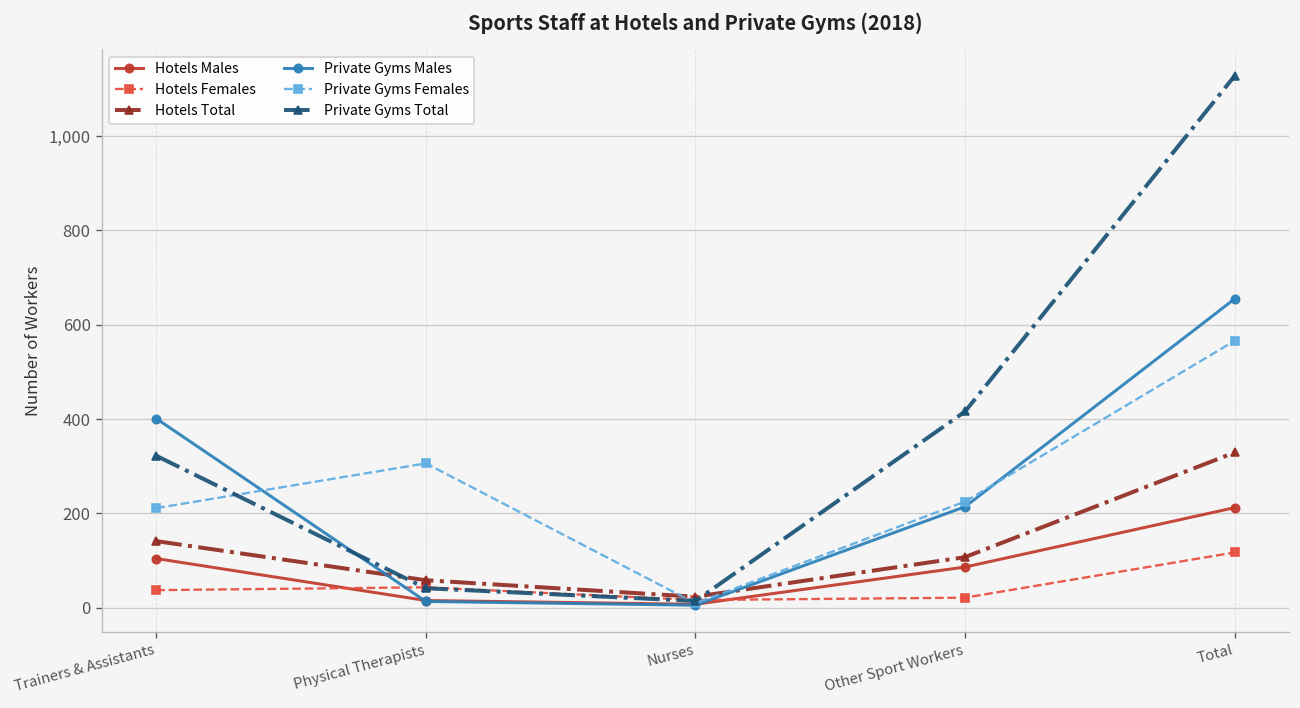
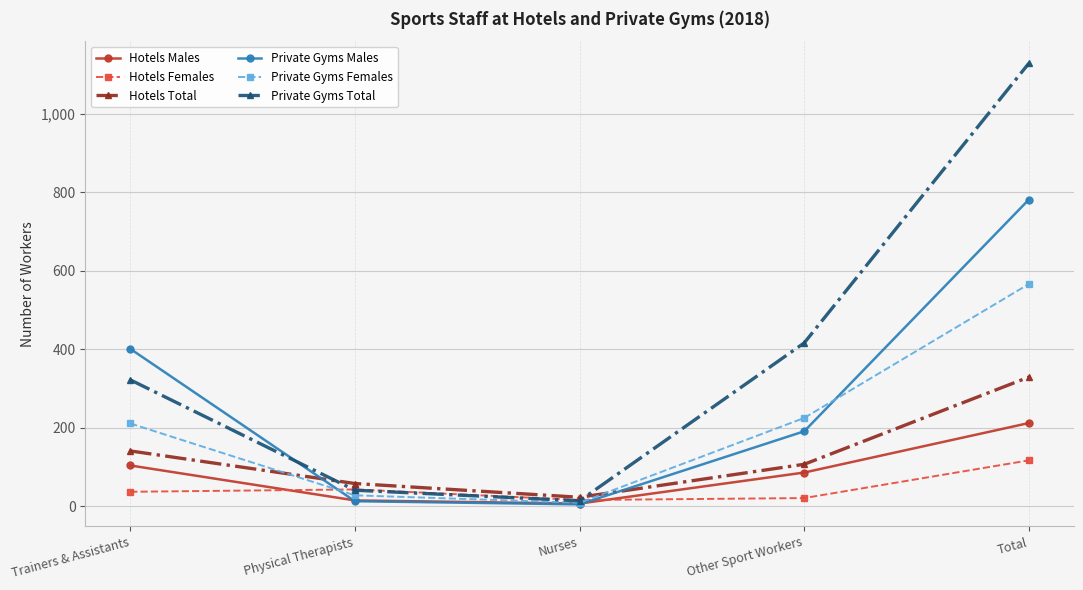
Private Gyms Females, Physical Therapists: 310 -> 30
Private Gyms Males, Other Sport Workers: 210 -> 190
Private Gyms Males, Total: 660 -> 780
